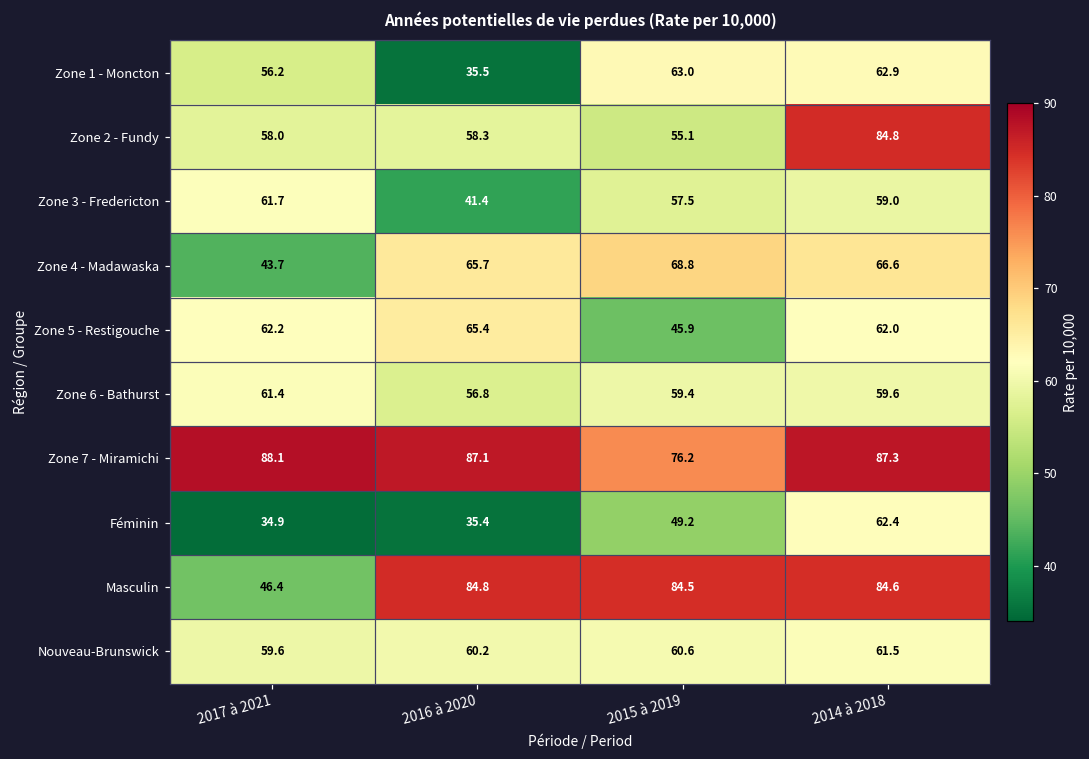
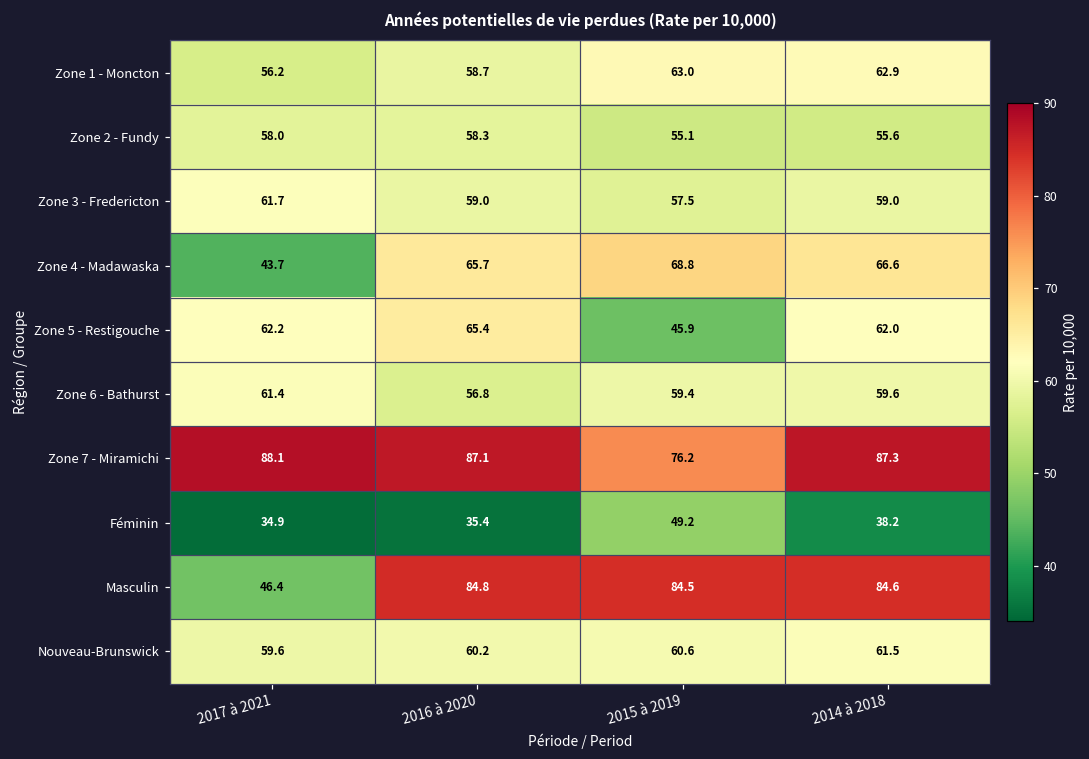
Zone 1 - Moncton, 2016 à 2020: 35.5 -> 58.7
Zone 2 - Fundy, 2014 à 2018: 84.8 -> 55.6
Zone 3 - Fredericton, 2016 à 2020: 41.4 -> 59.0
Féminin, 2014 à 2018: 62.4 -> 38.2
